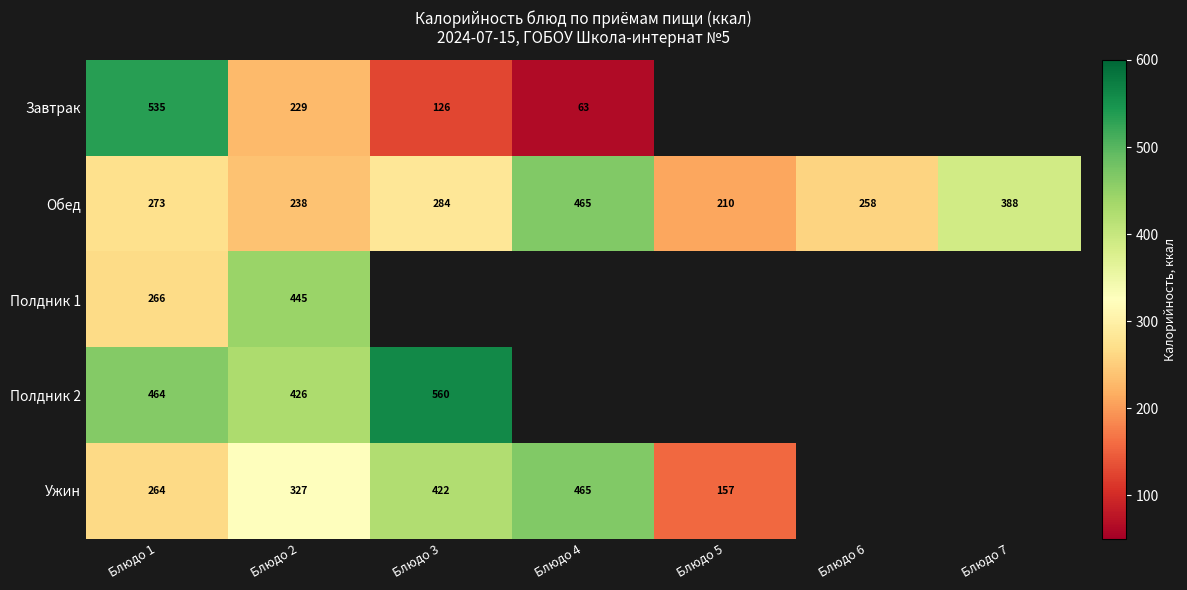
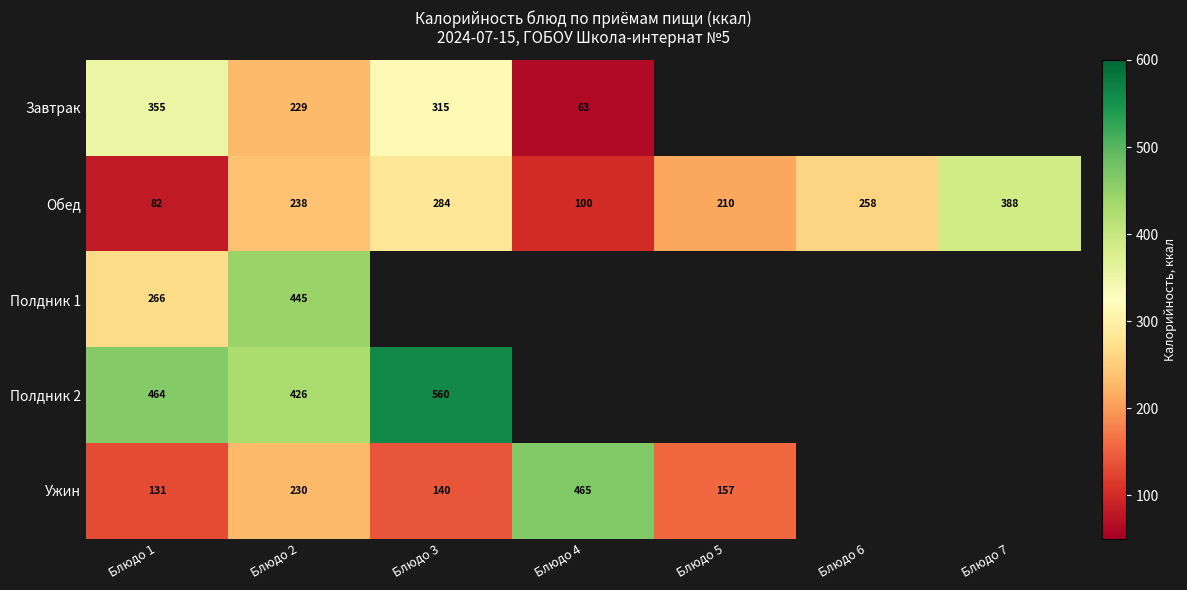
Завтрак, Блюдо 1: 535 -> 355
Завтрак, Блюдо 3: 126 -> 315
Обед, Блюдо 1: 273 -> 82
Обед, Блюдо 4: 465 -> 100
Ужин, Блюдо 1: 264 -> 131
Ужин, Блюдо 2: 327 -> 230
Ужин, Блюдо 3: 422 -> 140
